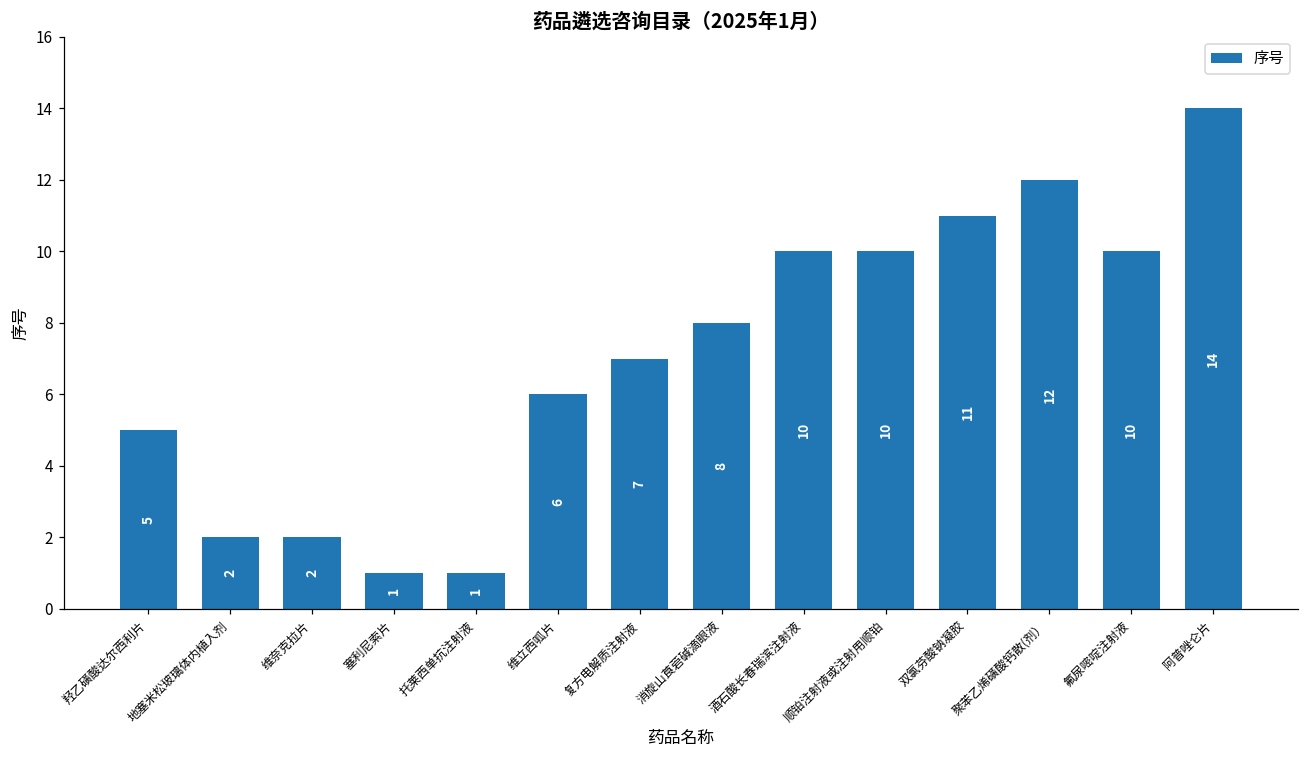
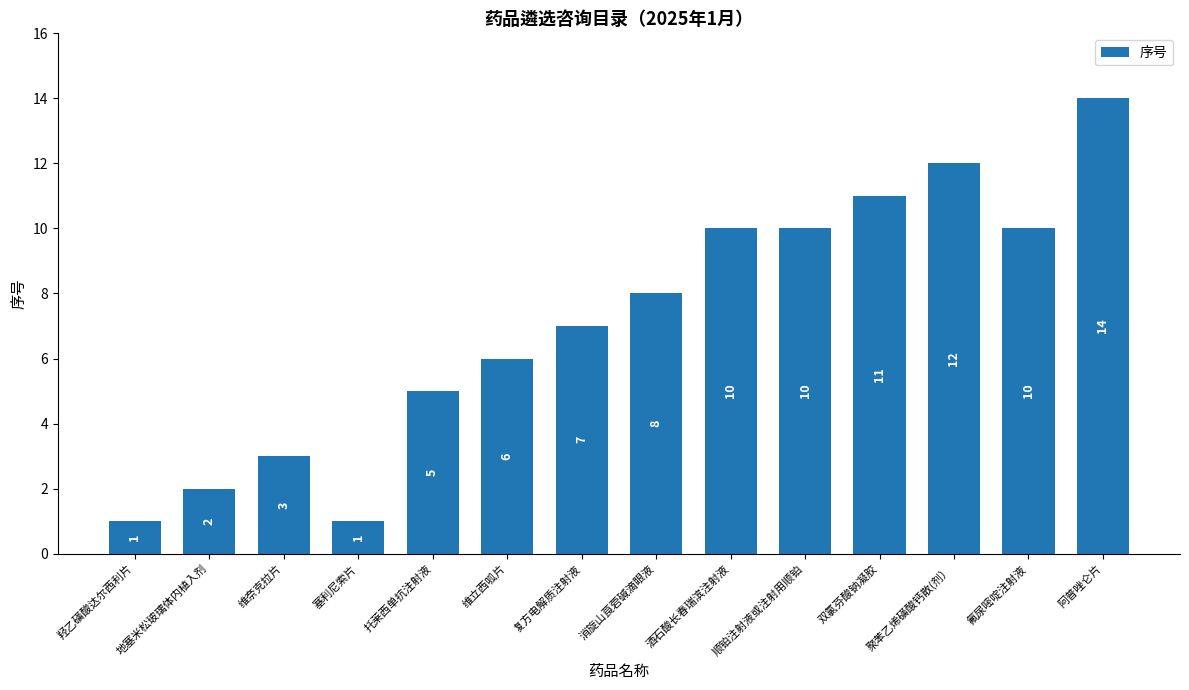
羟乙磺酸达尔西利片: 5 -> 1
维奈克拉片: 2 -> 3
托莱西单抗注射液: 1 -> 5
